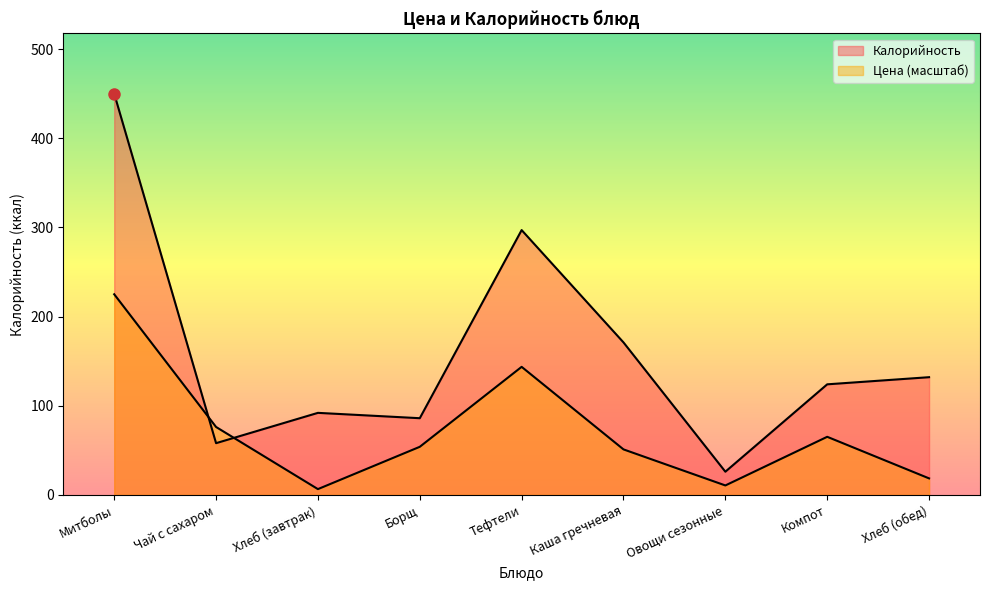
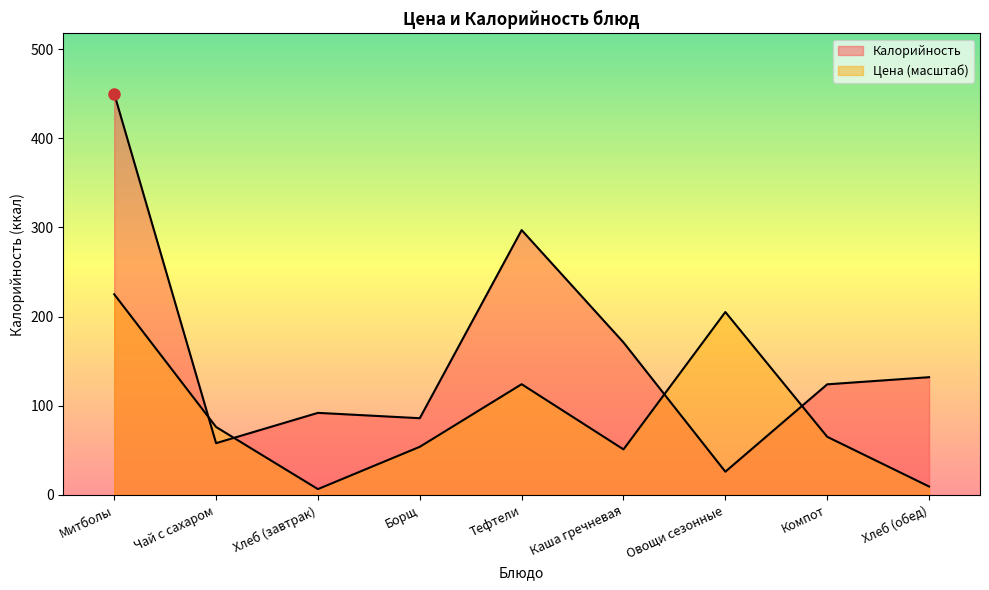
Цена (масштаб), Тефтели: 140 -> 120
Цена (масштаб), Овощи сезонные: 10 -> 210
Цена (масштаб), Хлеб (обед): 20 -> 10
